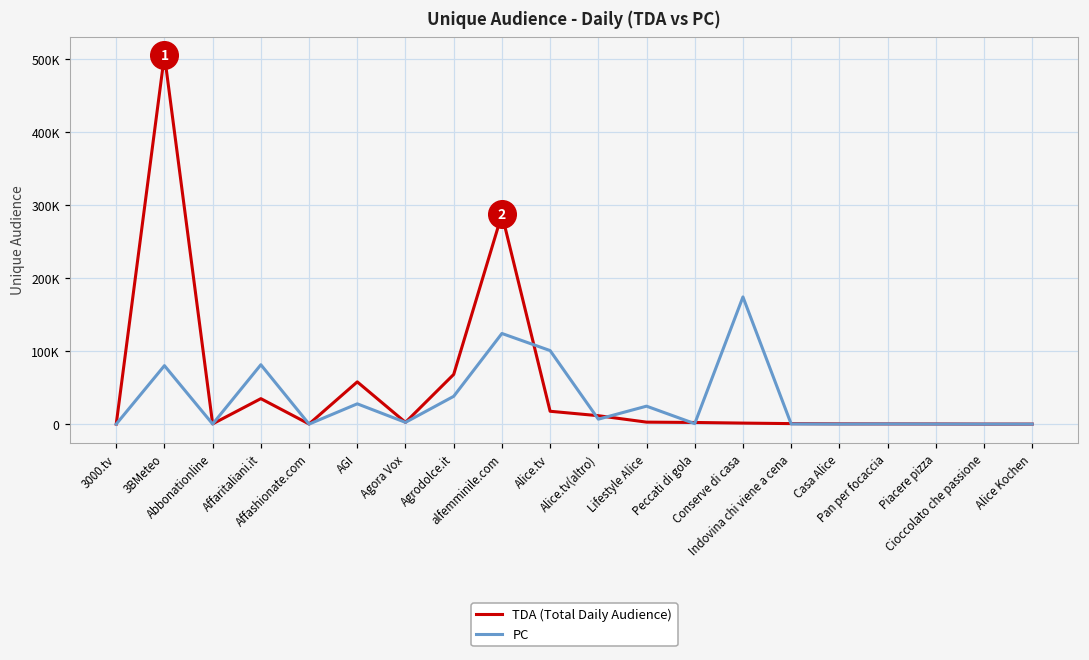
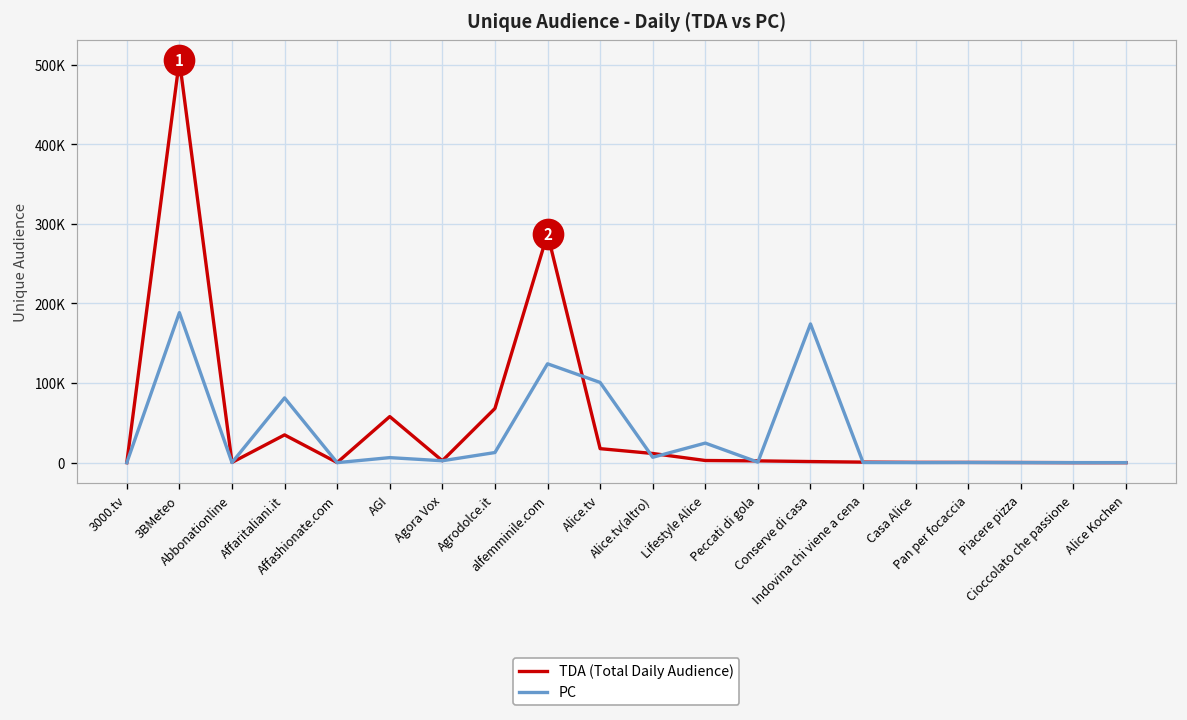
PC, 3BMeteo: 80000 -> 190000
PC, AGI: 30000 -> 10000
PC, Agrodolce.it: 40000 -> 10000
